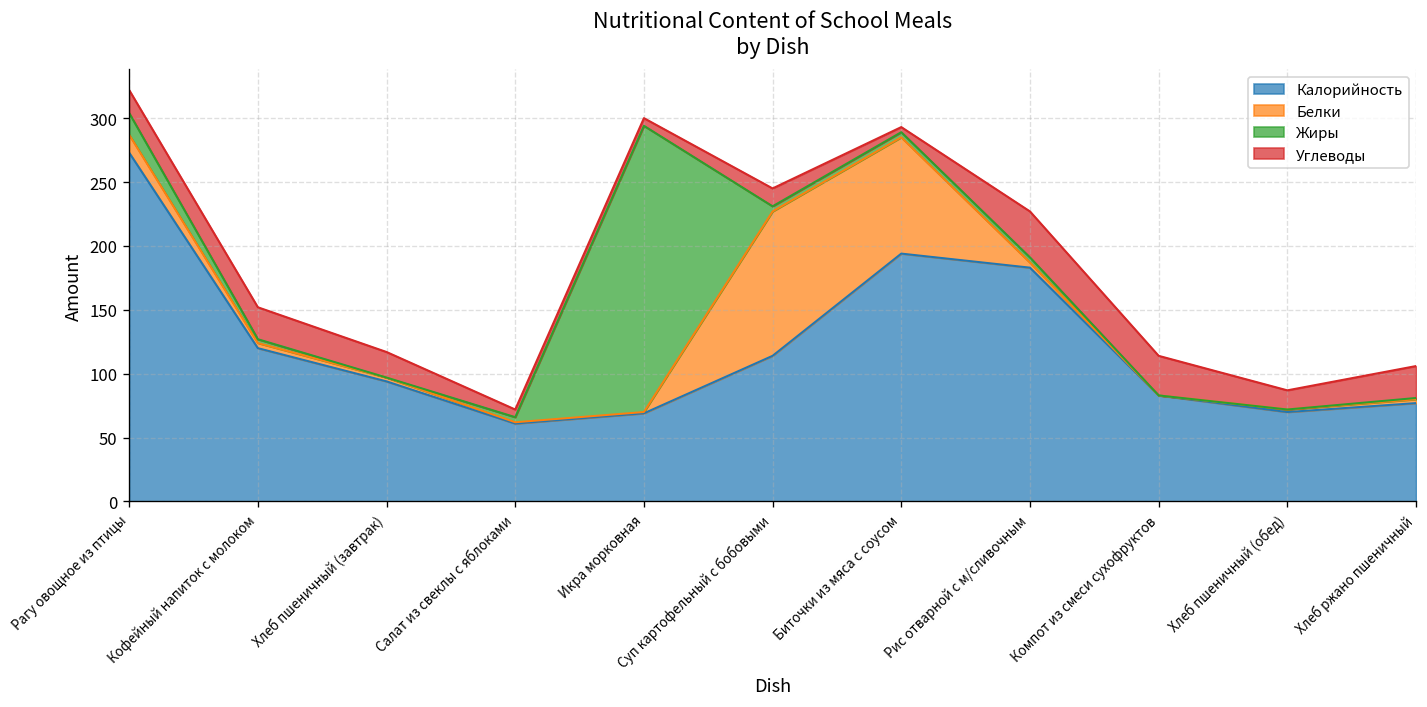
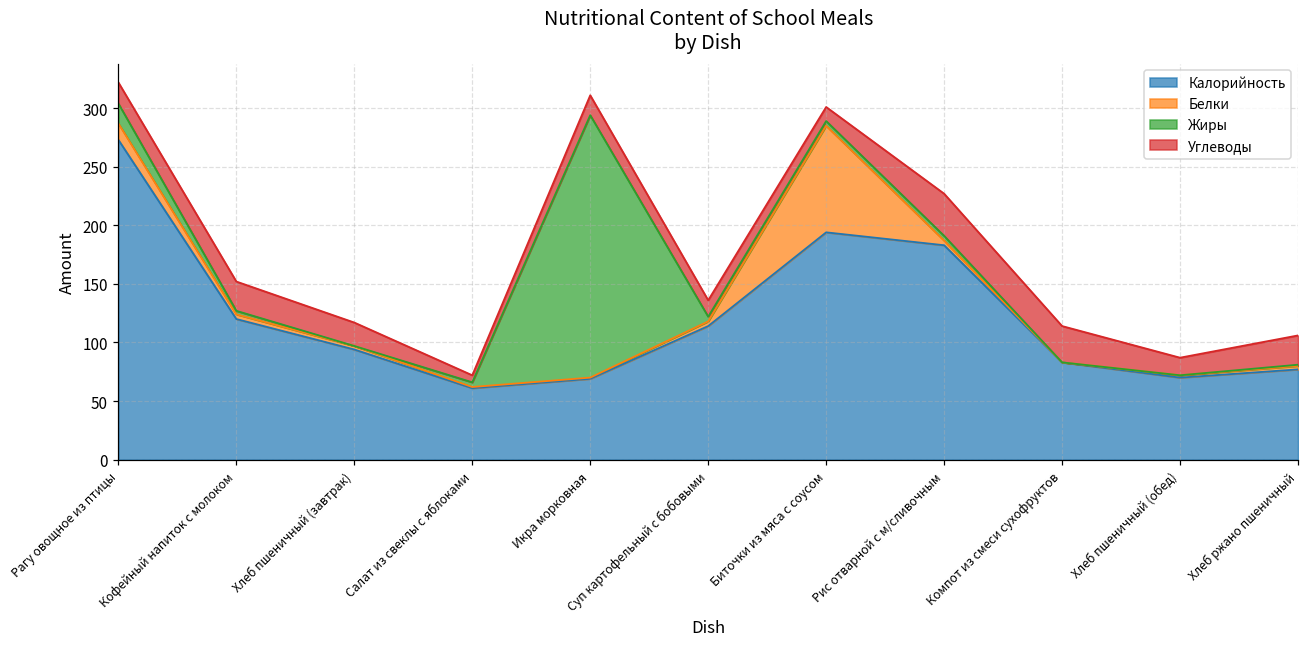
Углеводы, Икра морковная: 6 -> 17
Белки, Суп картофельный с бобовыми: 113 -> 4
Углеводы, Биточки из мяса с соусом: 4 -> 12
